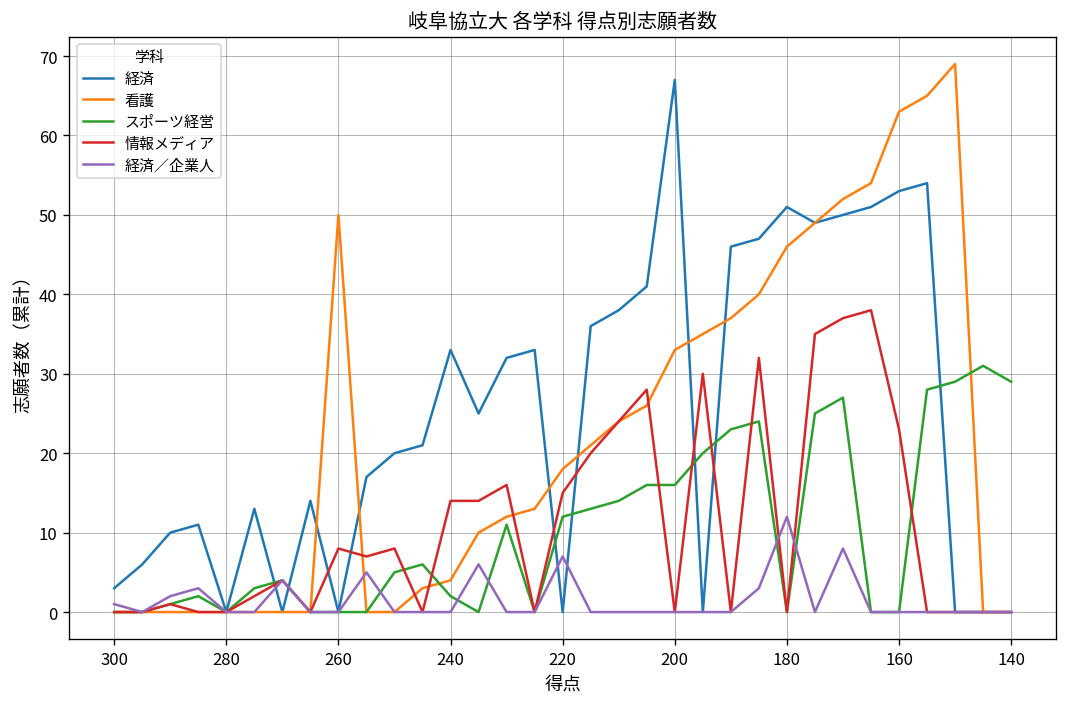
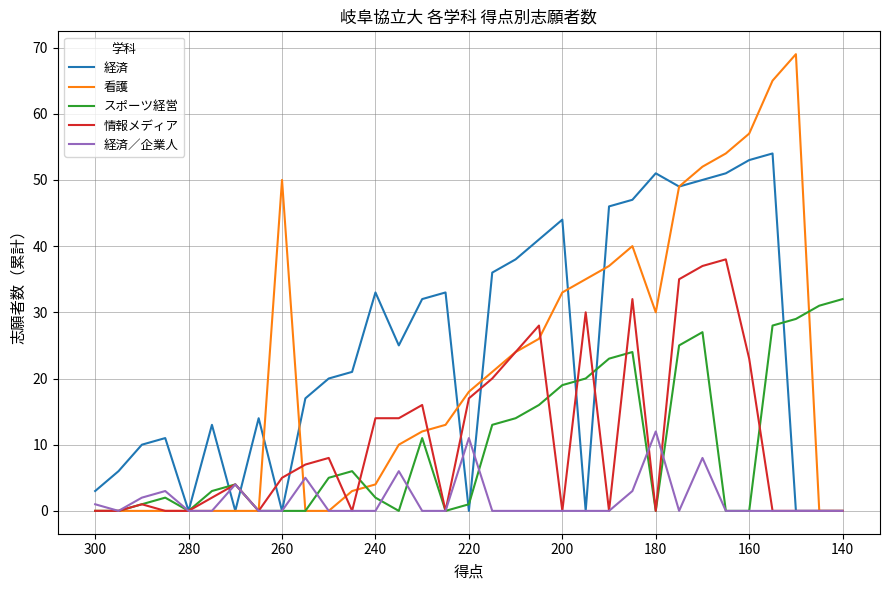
情報メディア, 260: 8 -> 5
スポーツ経営, 220: 12 -> 1
情報メディア, 220: 15 -> 17
経済／企業人, 220: 7 -> 11
経済, 200: 67 -> 44
スポーツ経営, 200: 16 -> 19
看護, 180: 46 -> 30
看護, 160: 63 -> 57
スポーツ経営, 140: 29 -> 32
